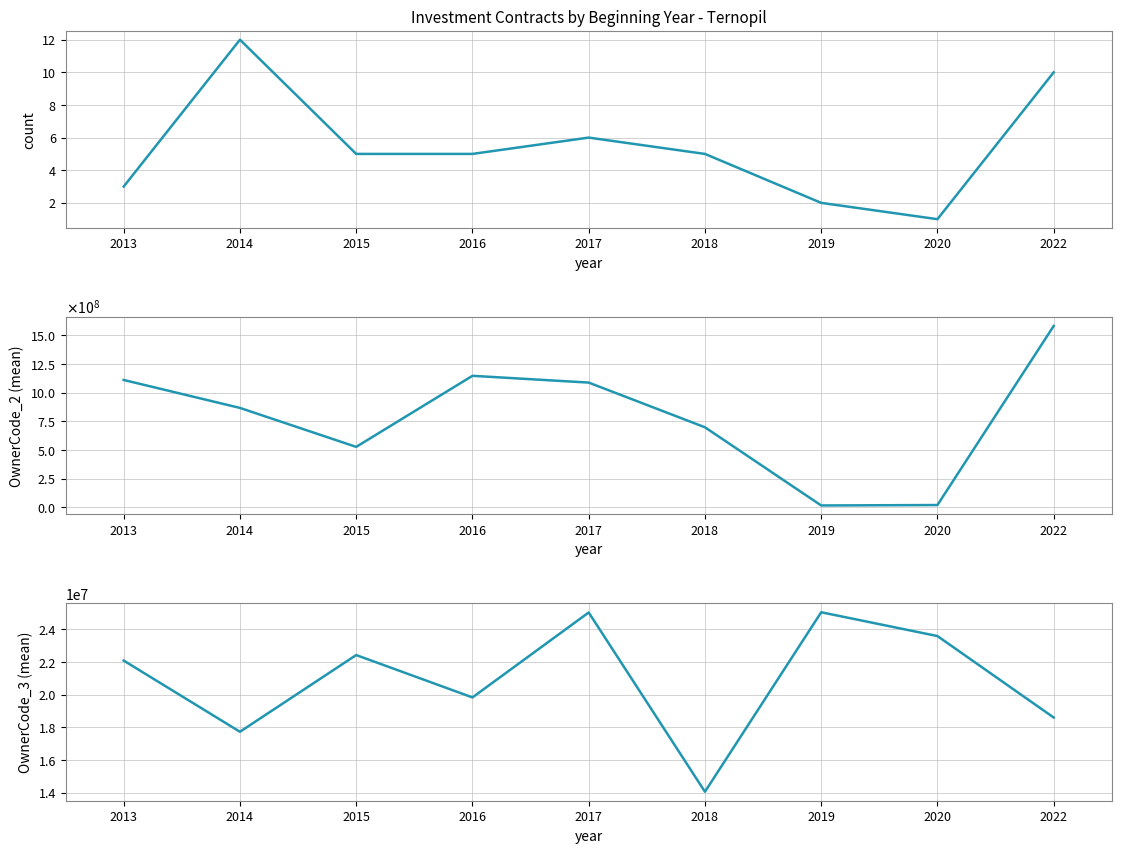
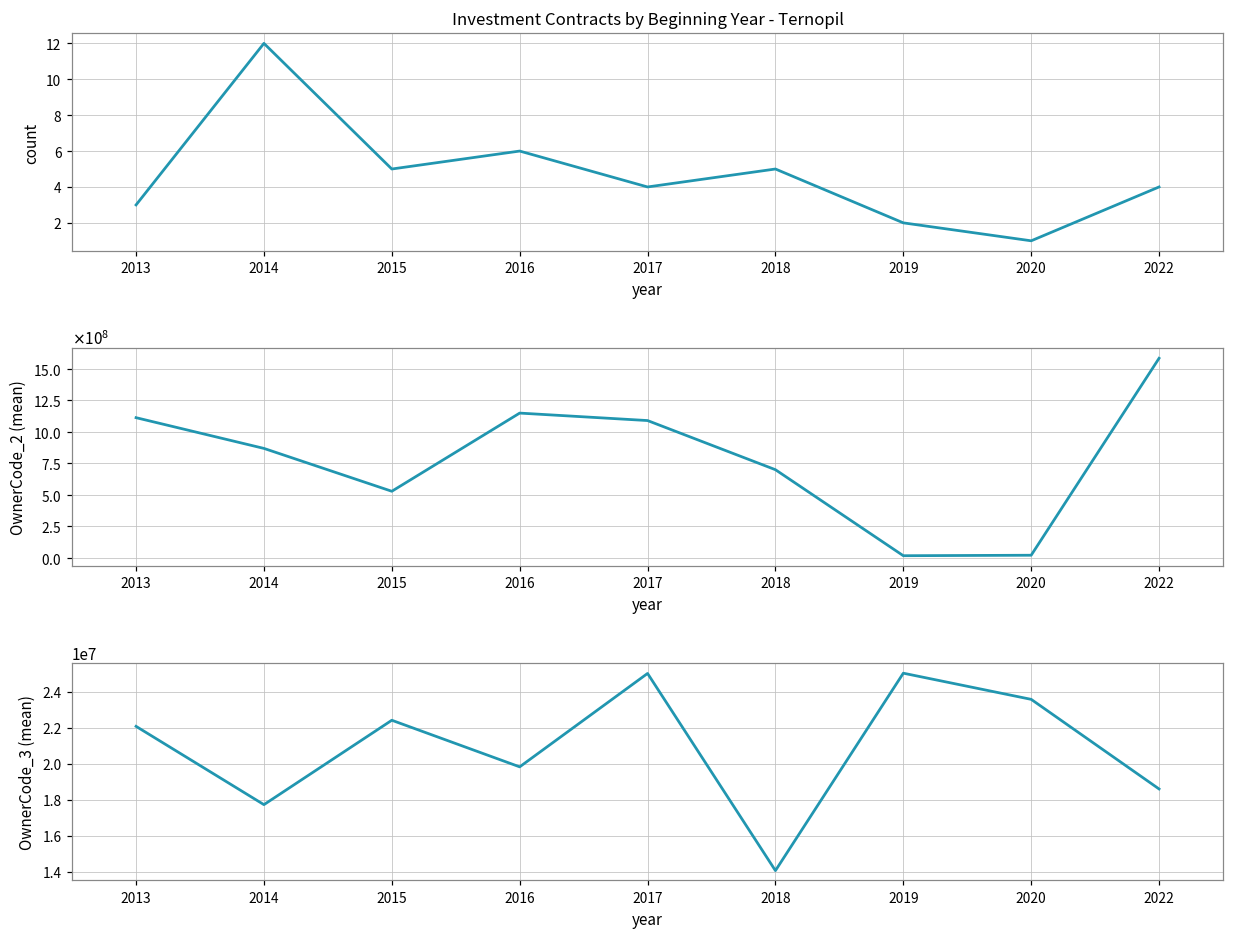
Investment Contracts by Beginning Year - Ternopil, 2016: 5 -> 6
Investment Contracts by Beginning Year - Ternopil, 2017: 6 -> 4
Investment Contracts by Beginning Year - Ternopil, 2022: 10 -> 4
